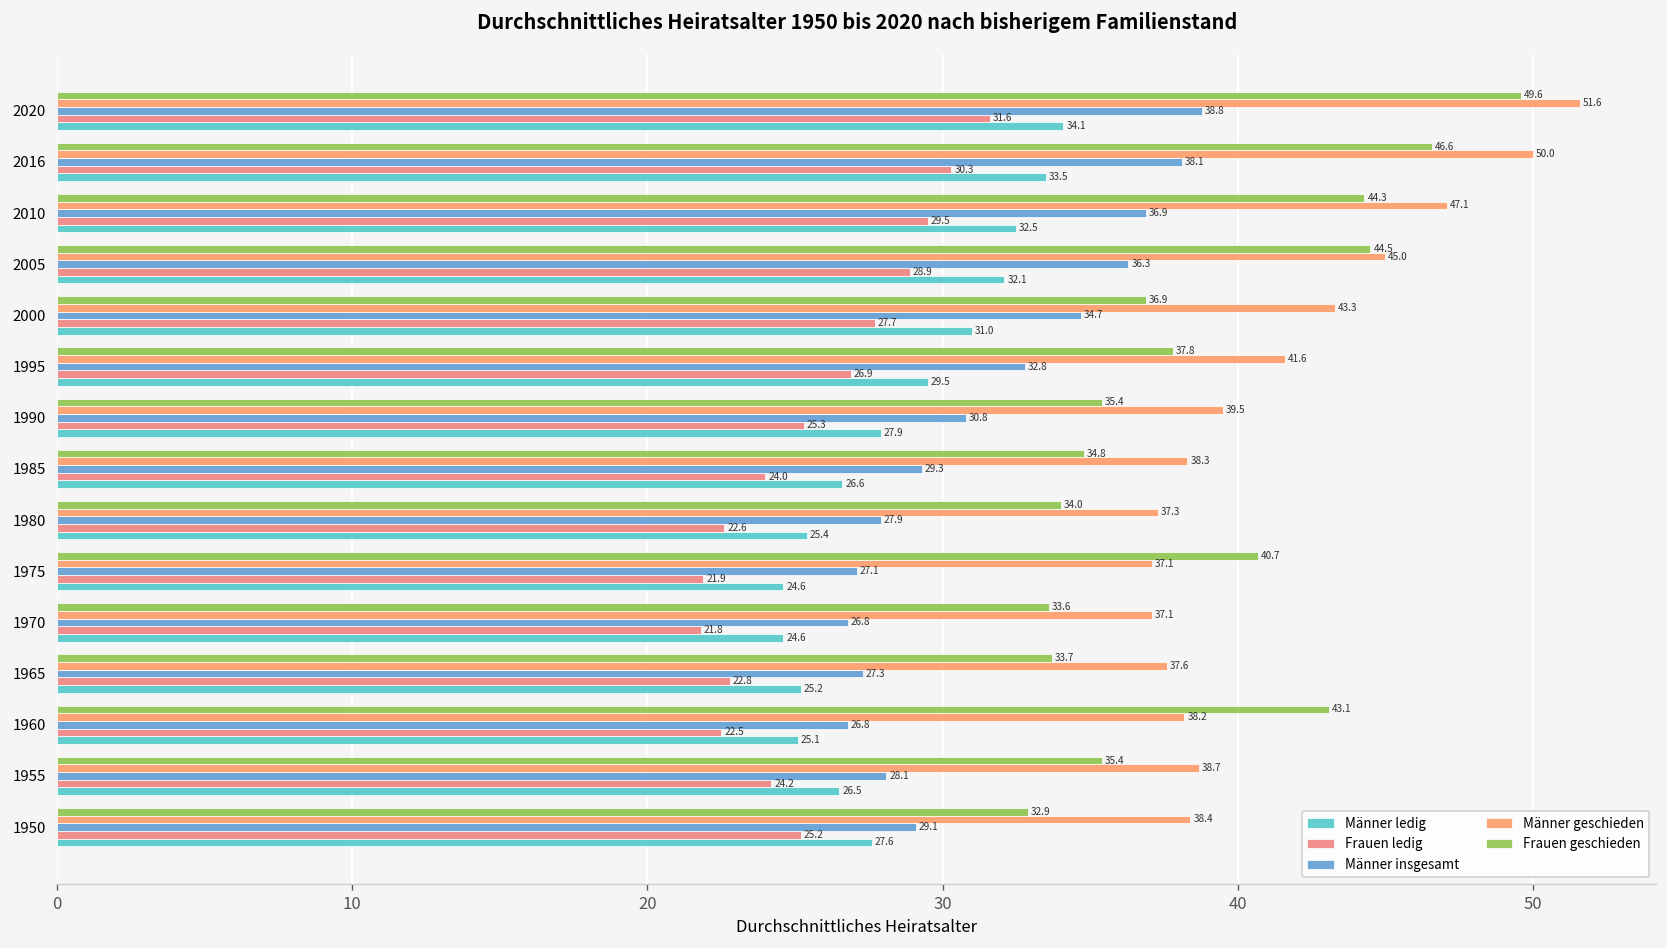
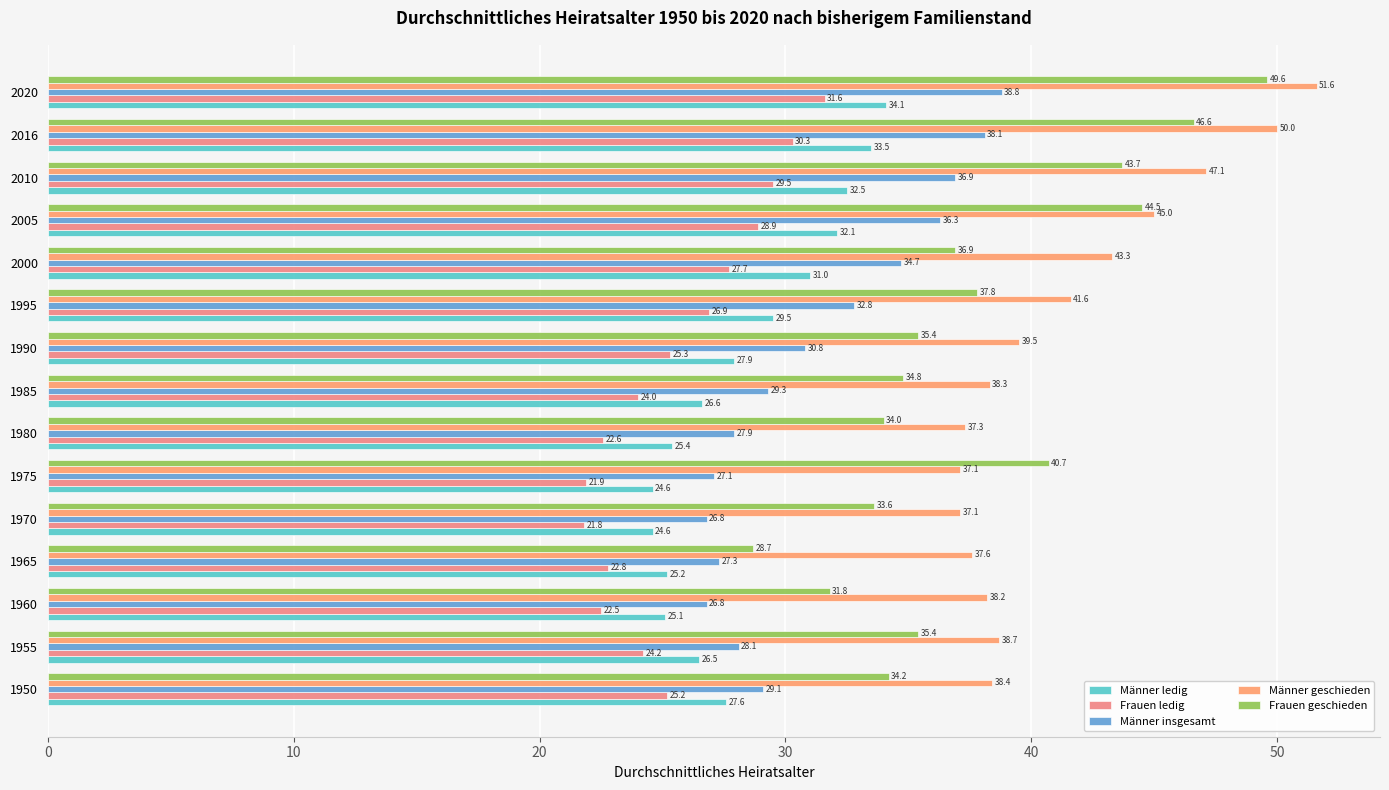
Frauen geschieden, 2010: 44.3 -> 43.7
Frauen geschieden, 1965: 33.7 -> 28.7
Frauen geschieden, 1960: 43.1 -> 31.8
Frauen geschieden, 1950: 32.9 -> 34.2
